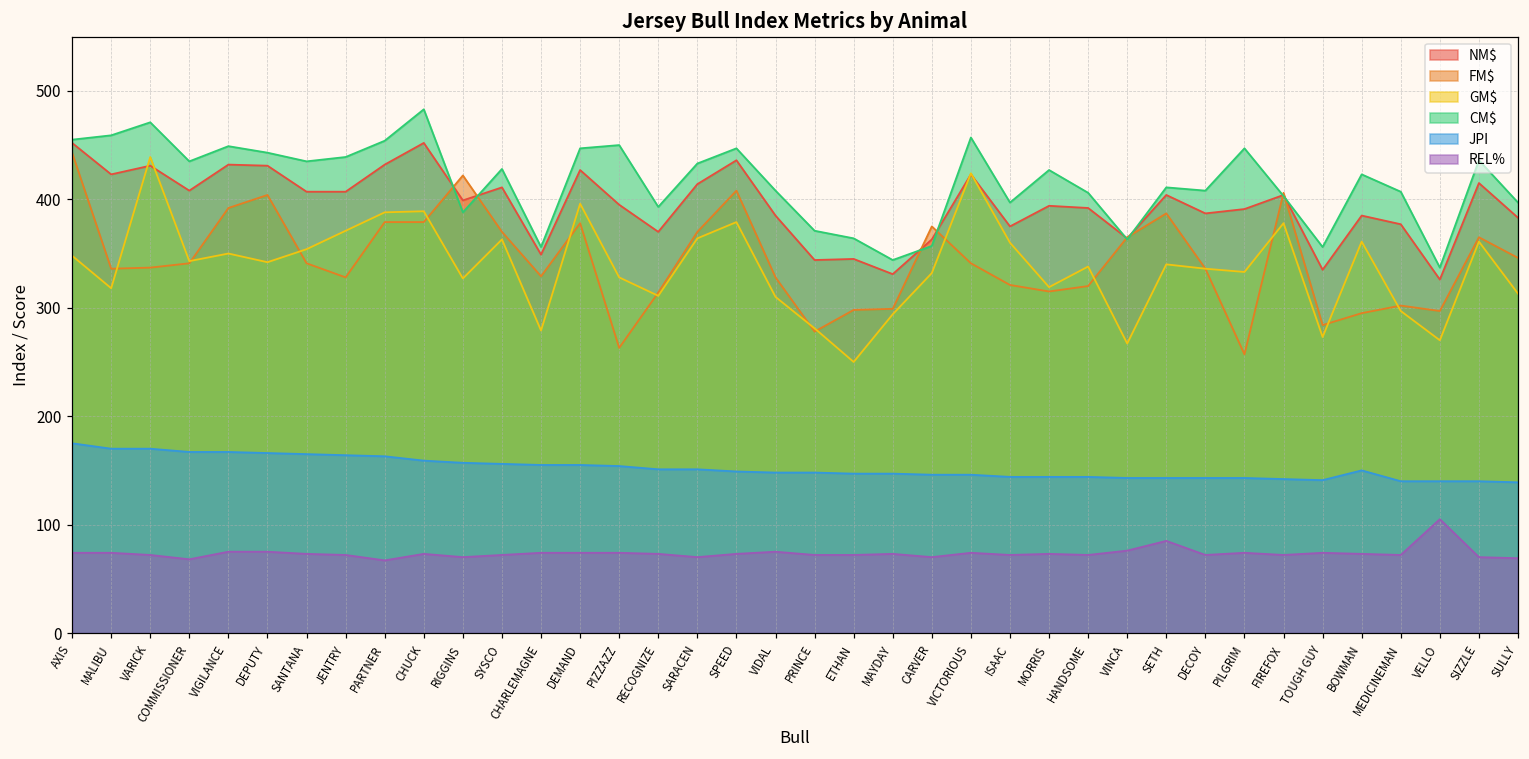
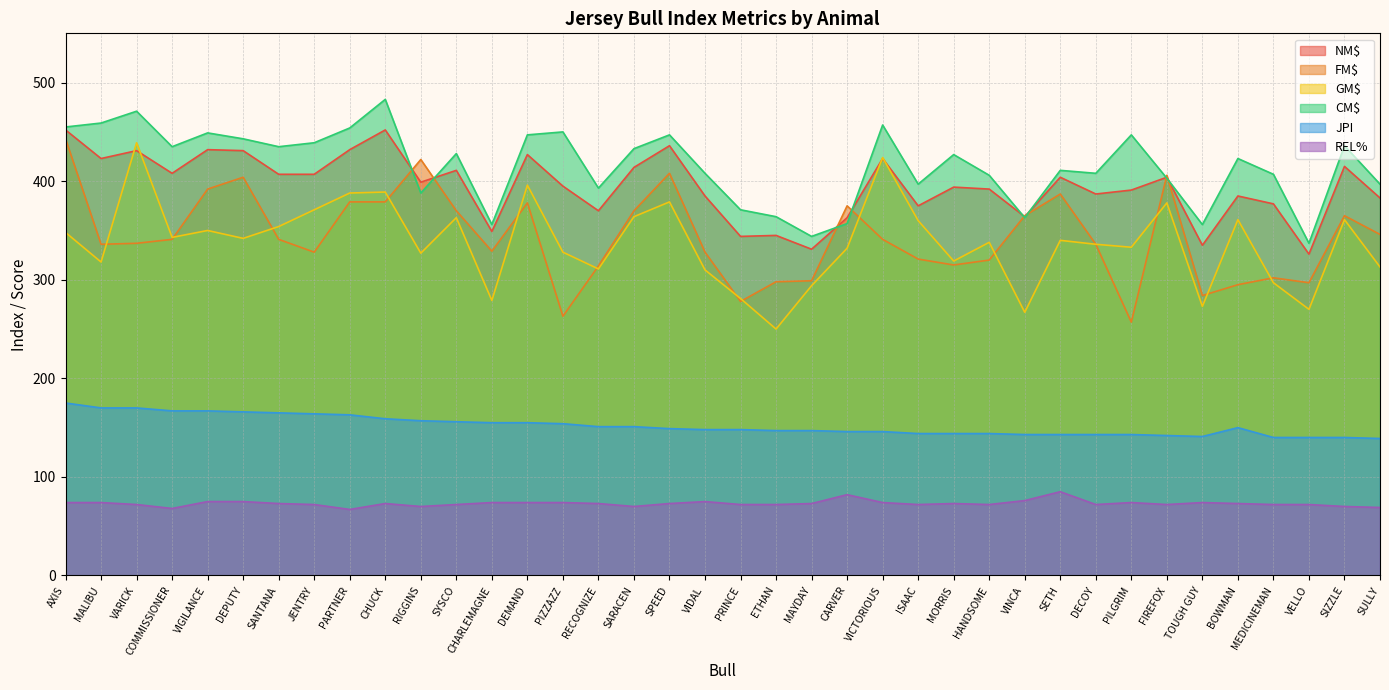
REL%, CARVER: 70 -> 80
REL%, VELLO: 110 -> 70
